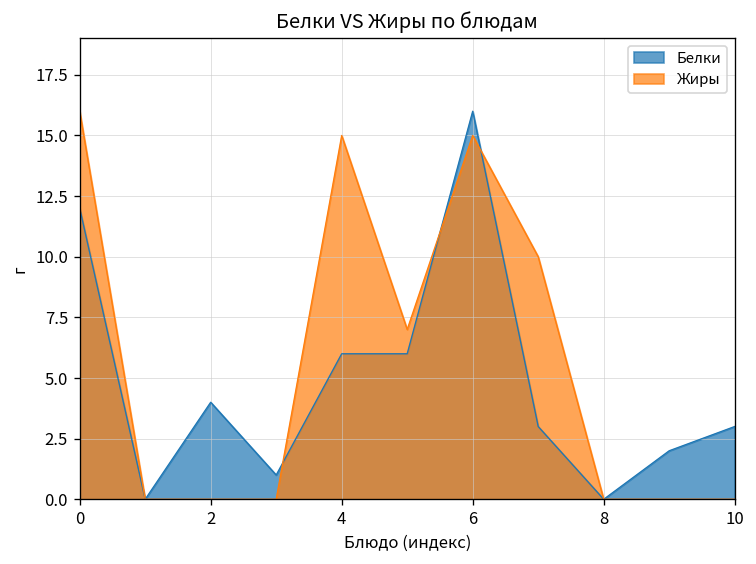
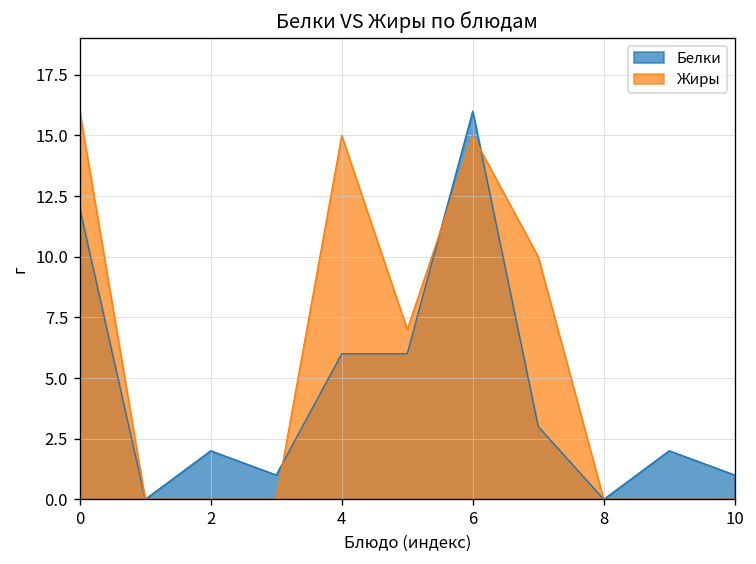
Белки, 2: 4 -> 2
Белки, 10: 3 -> 1
